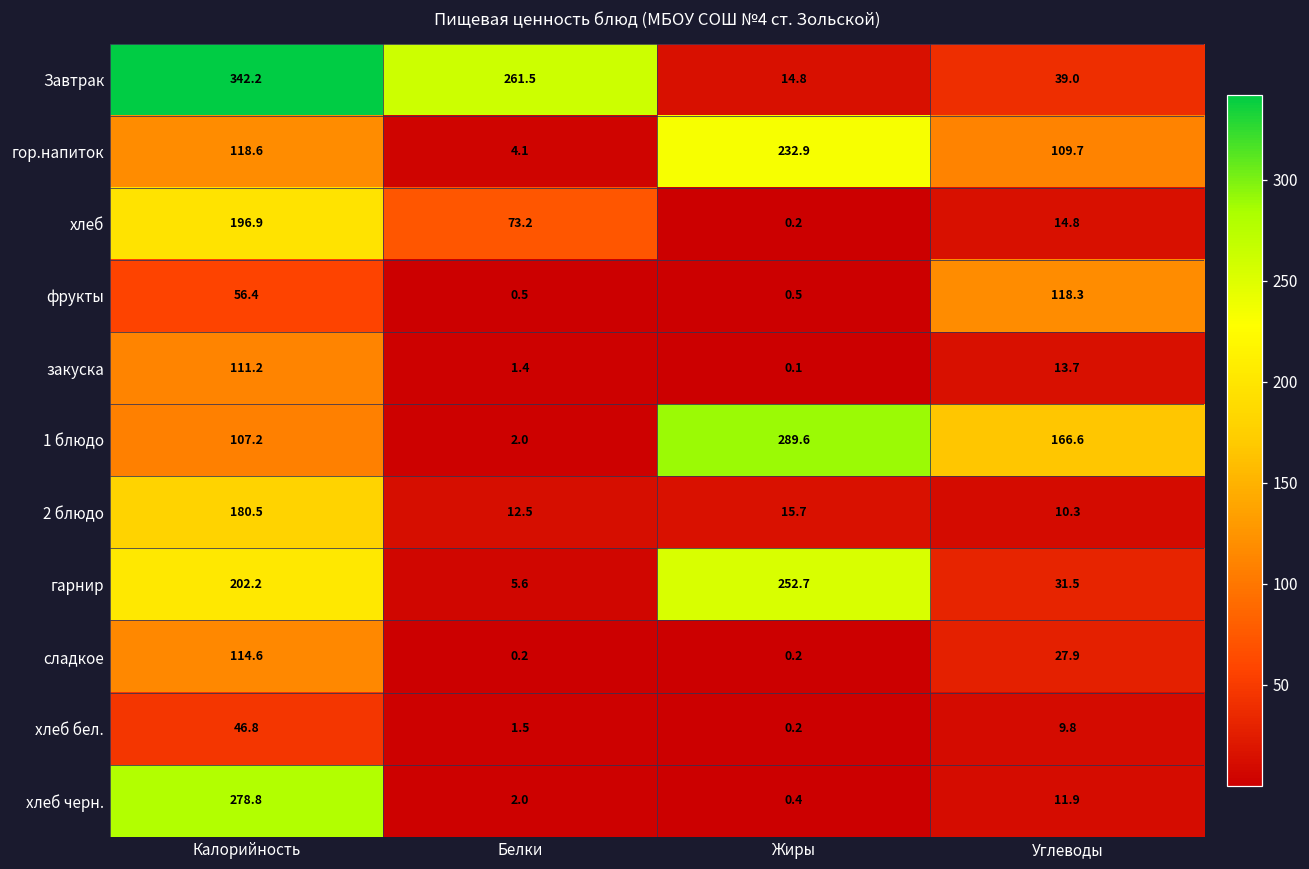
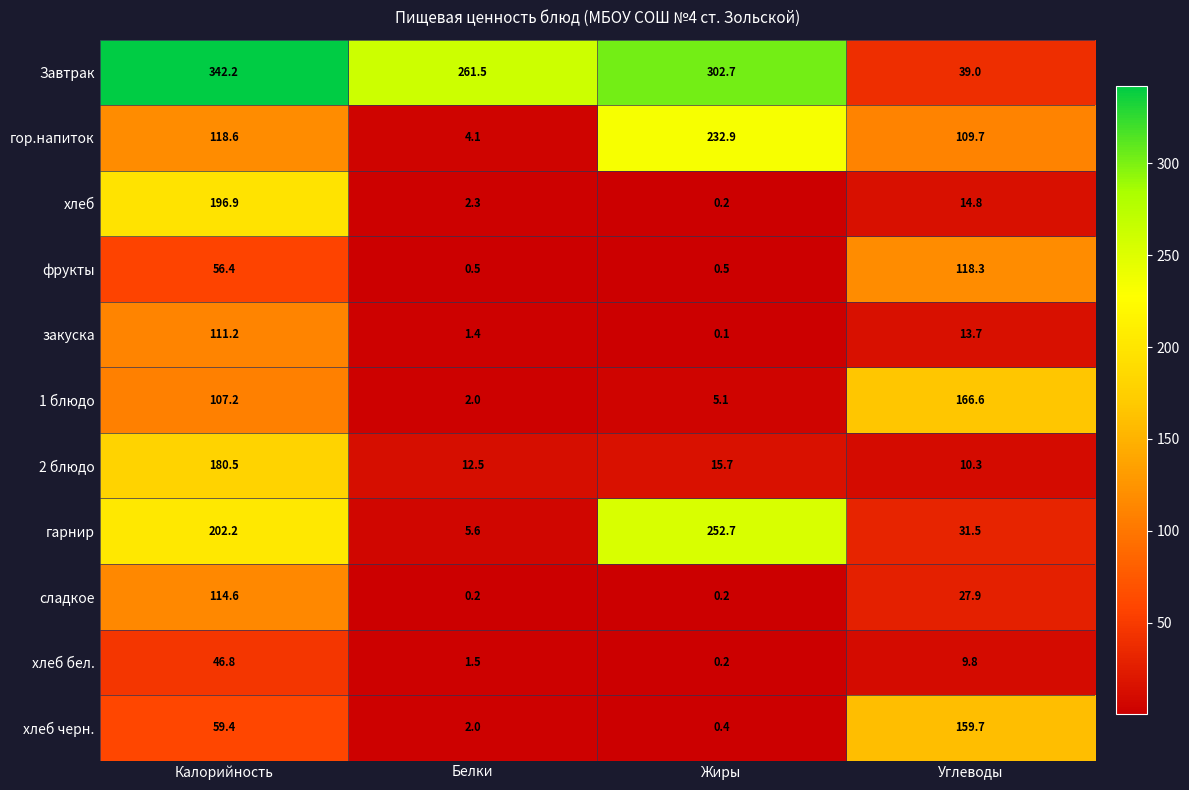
Завтрак, Жиры: 14.8 -> 302.7
хлеб, Белки: 73.2 -> 2.3
1 блюдо, Жиры: 289.6 -> 5.1
хлеб черн., Калорийность: 278.8 -> 59.4
хлеб черн., Углеводы: 11.9 -> 159.7
